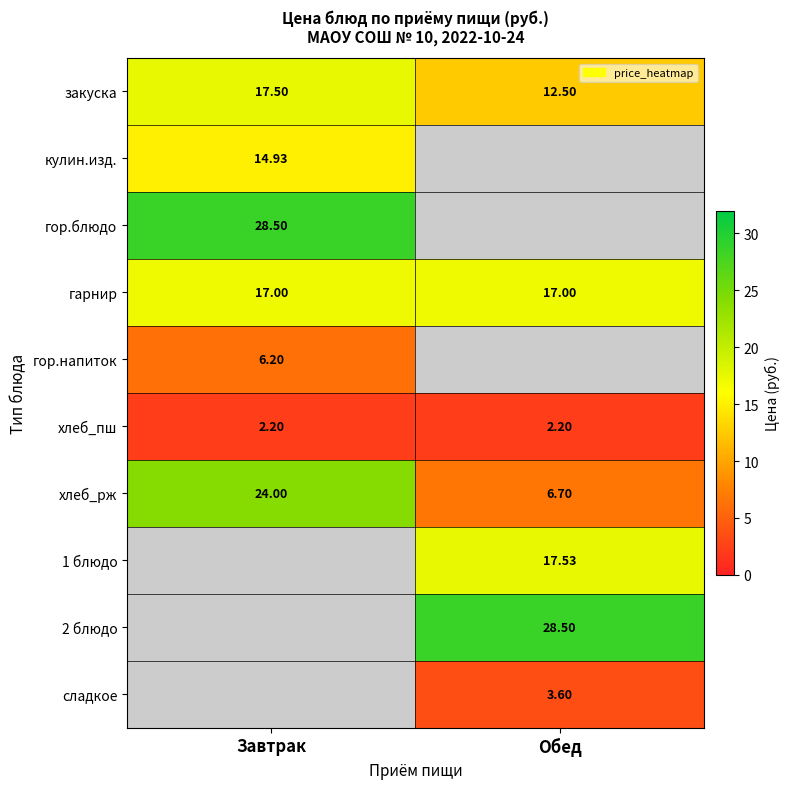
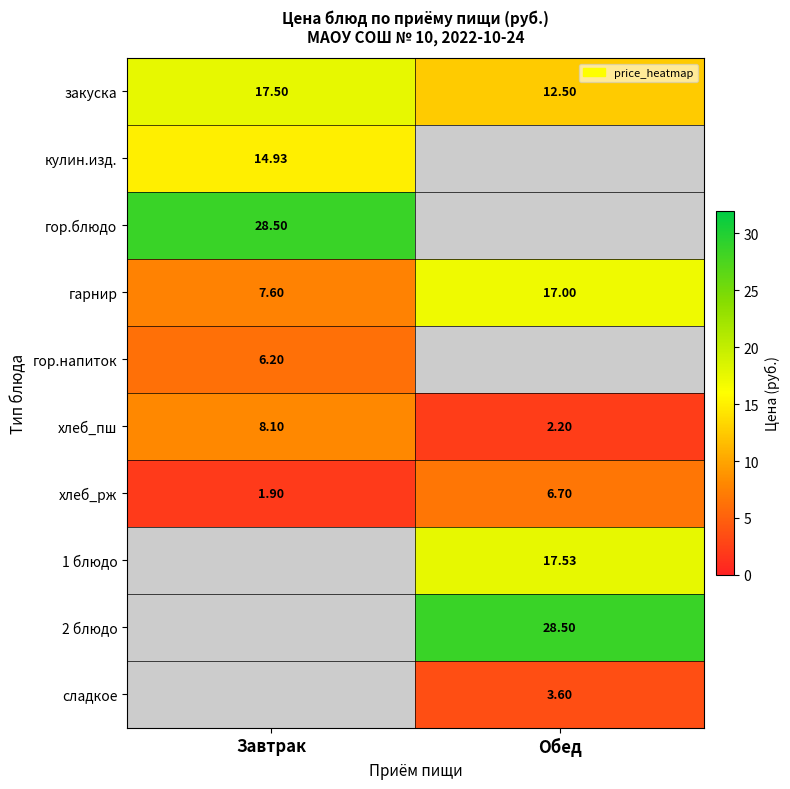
гарнир, Завтрак: 17.00 -> 7.60
хлеб_пш, Завтрак: 2.20 -> 8.10
хлеб_рж, Завтрак: 24.00 -> 1.90
